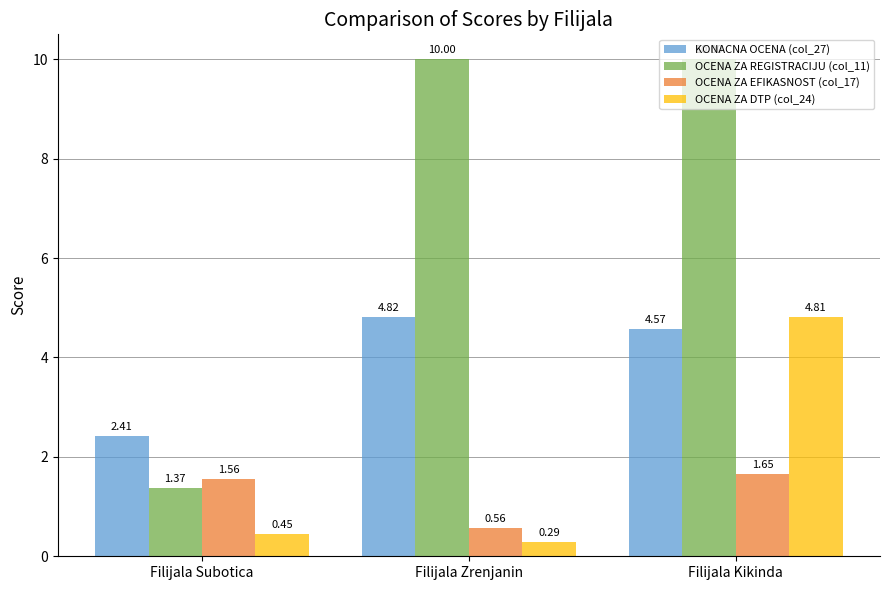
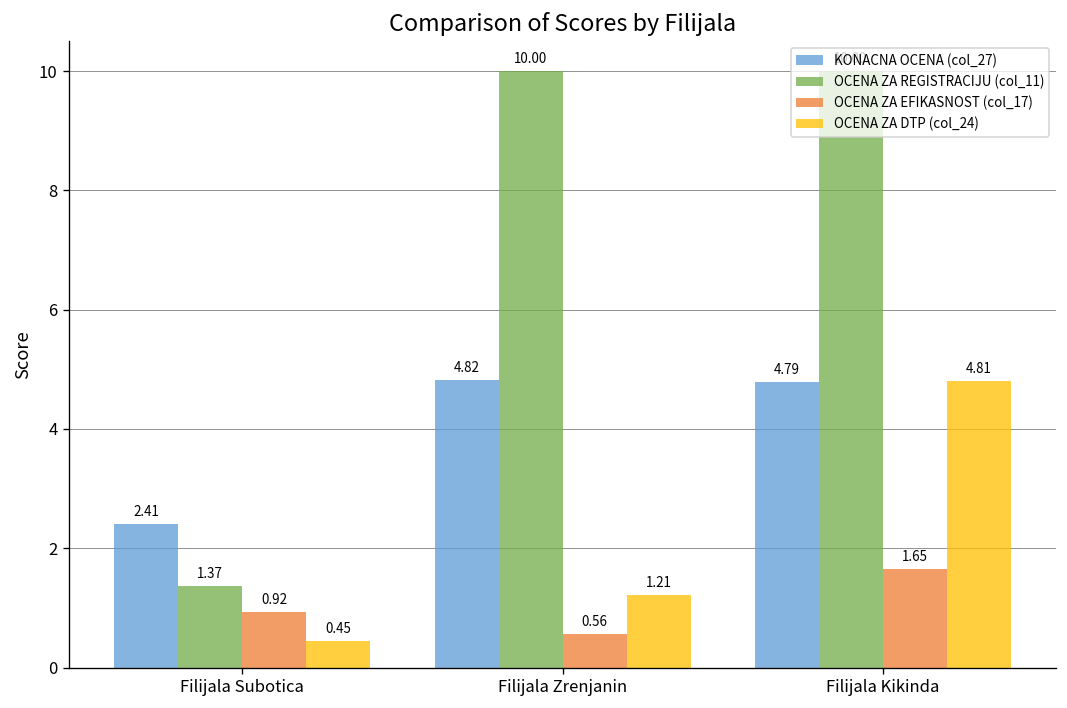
OCENA ZA EFIKASNOST (col_17), Filijala Subotica: 1.56 -> 0.92
OCENA ZA DTP (col_24), Filijala Zrenjanin: 0.29 -> 1.21
KONACNA OCENA (col_27), Filijala Kikinda: 4.57 -> 4.79
